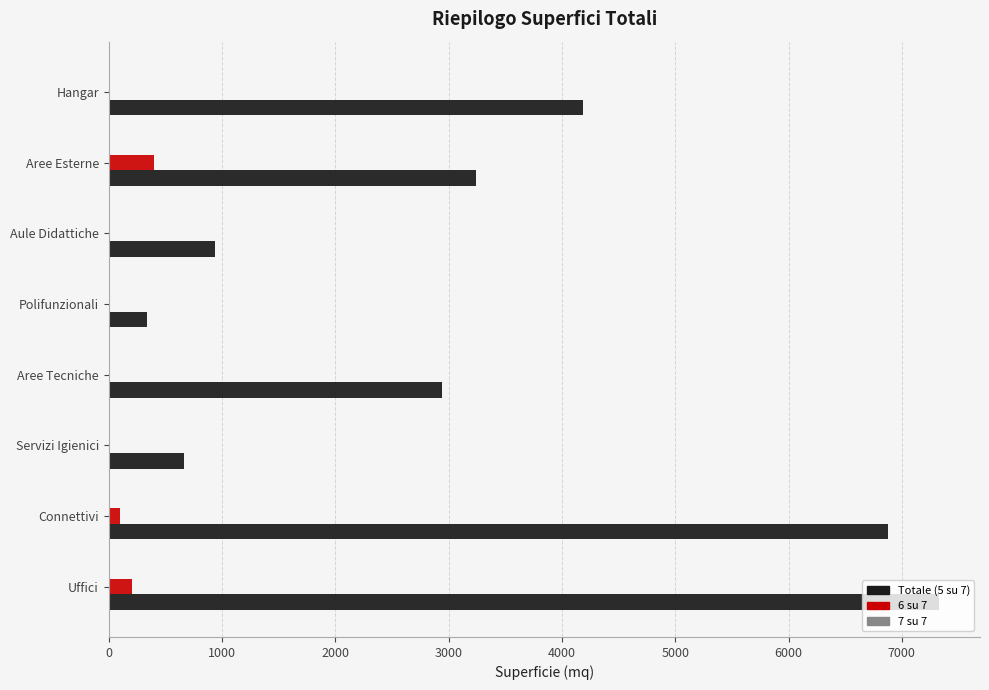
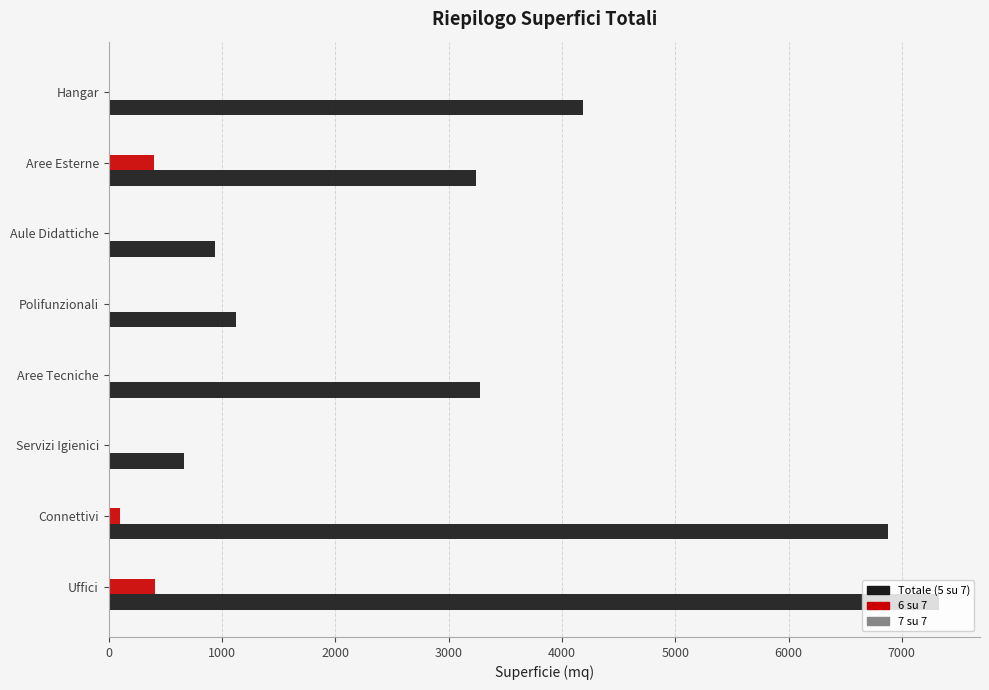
Totale (5 su 7), Polifunzionali: 340 -> 1120
Totale (5 su 7), Aree Tecniche: 2940 -> 3280
6 su 7, Uffici: 210 -> 410
